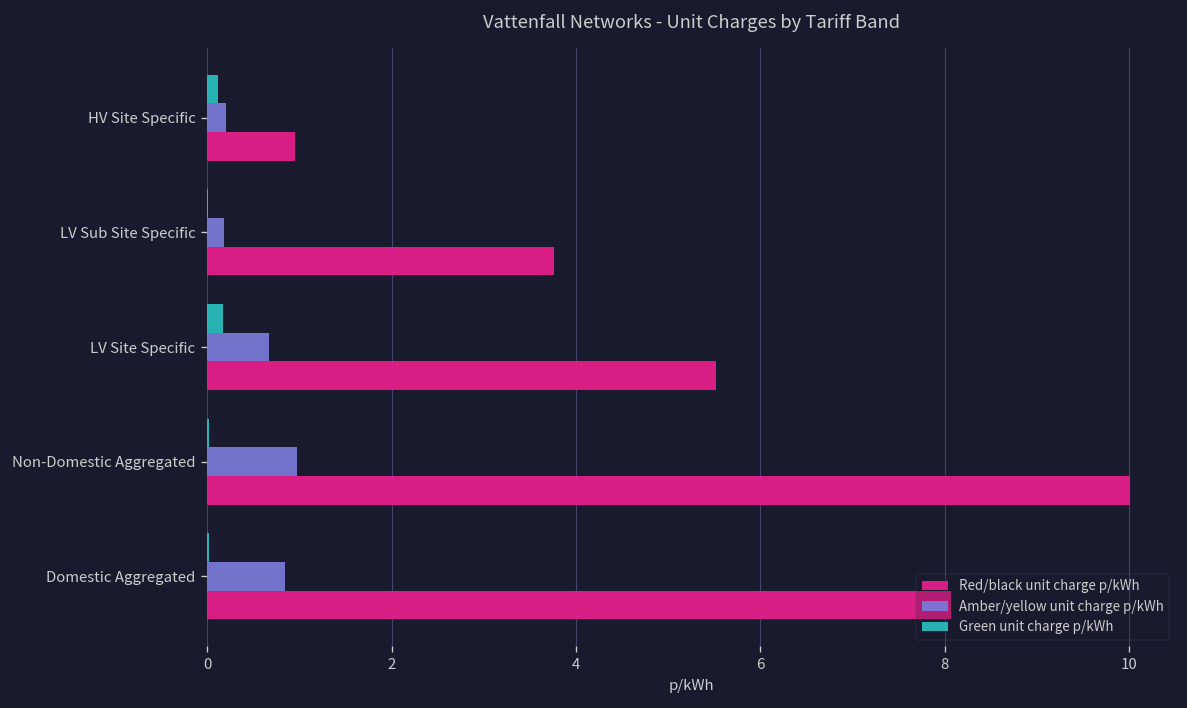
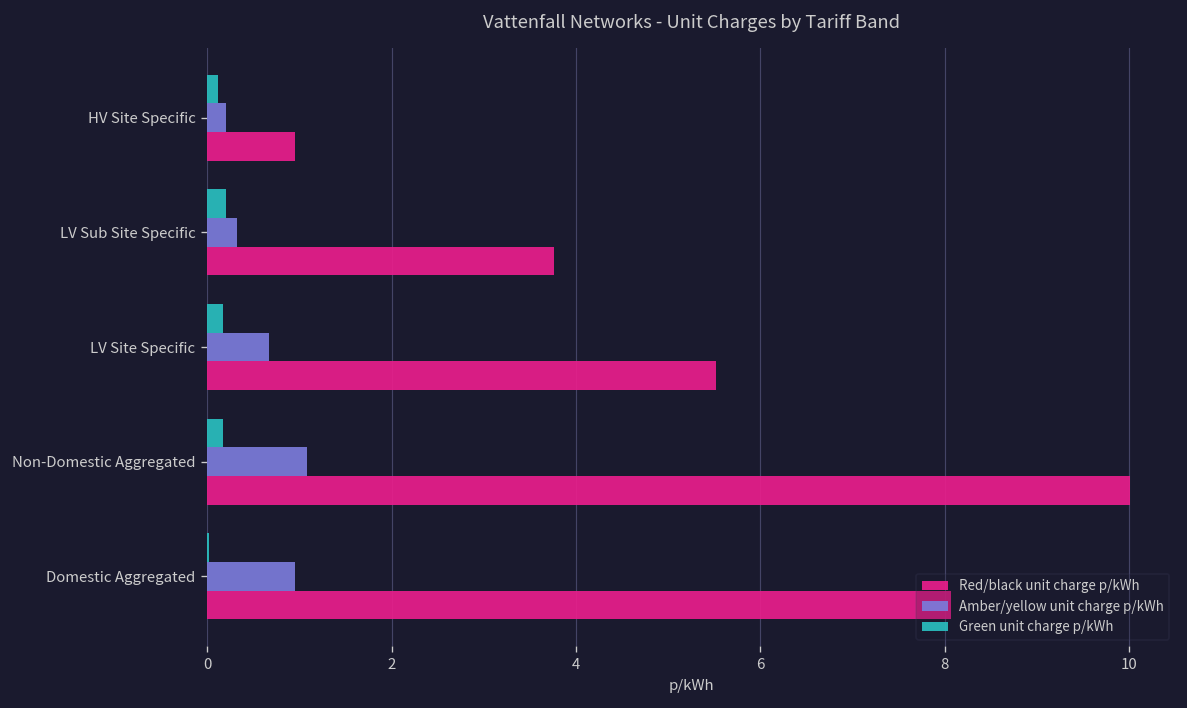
Green unit charge p/kWh, LV Sub Site Specific: 0.0 -> 0.2
Amber/yellow unit charge p/kWh, LV Sub Site Specific: 0.2 -> 0.3
Green unit charge p/kWh, Non-Domestic Aggregated: 0.0 -> 0.2
Amber/yellow unit charge p/kWh, Non-Domestic Aggregated: 1.0 -> 1.1
Amber/yellow unit charge p/kWh, Domestic Aggregated: 0.8 -> 1.0
